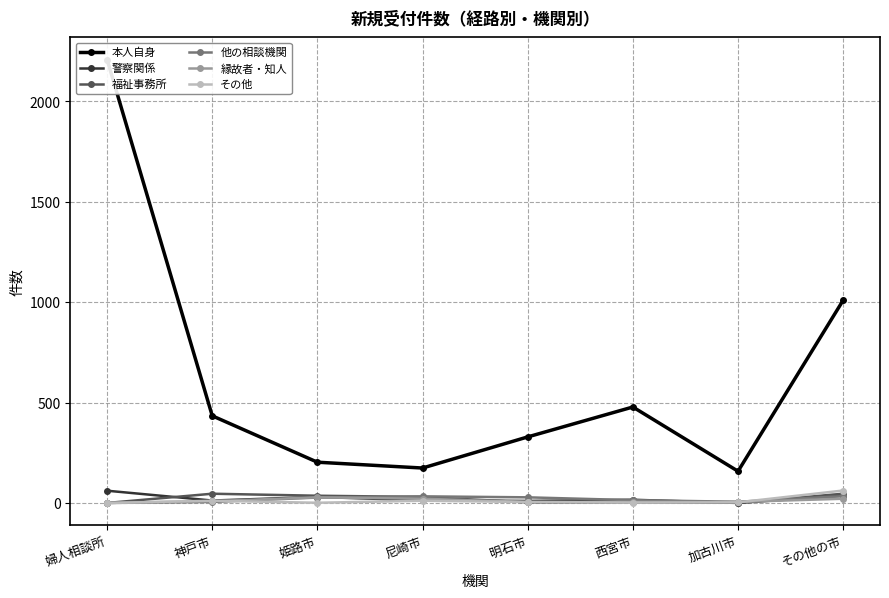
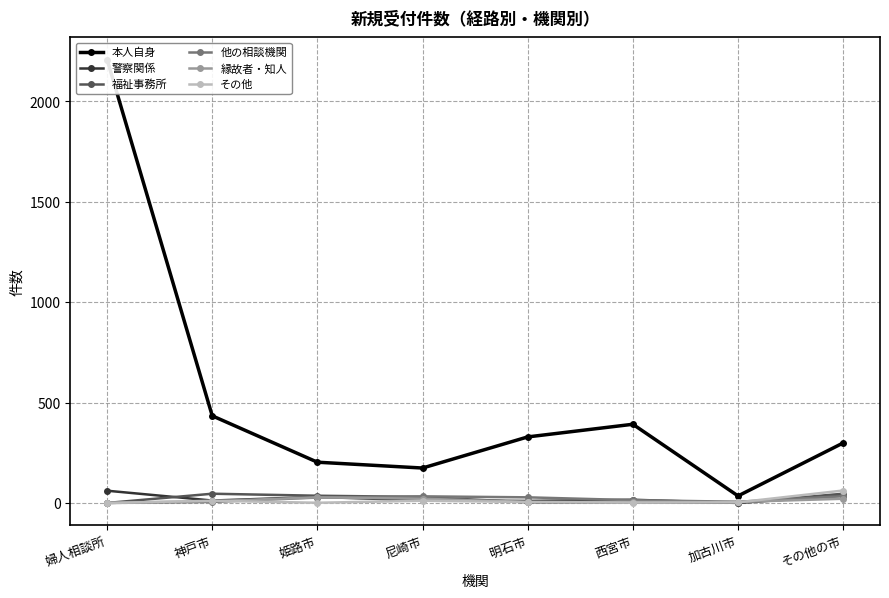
本人自身, 西宮市: 480 -> 390
本人自身, 加古川市: 160 -> 40
本人自身, その他の市: 1010 -> 300
